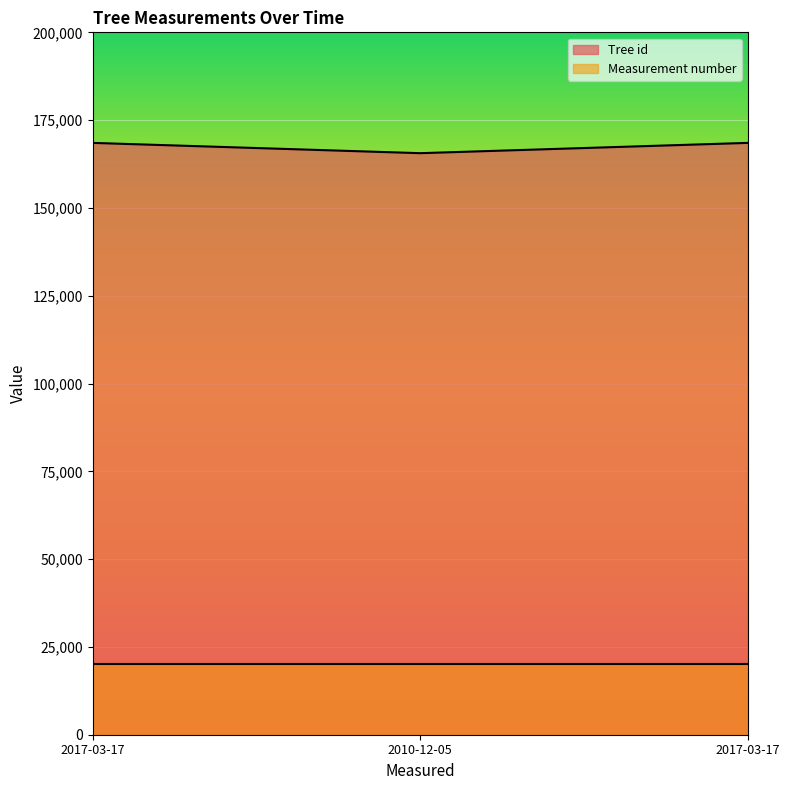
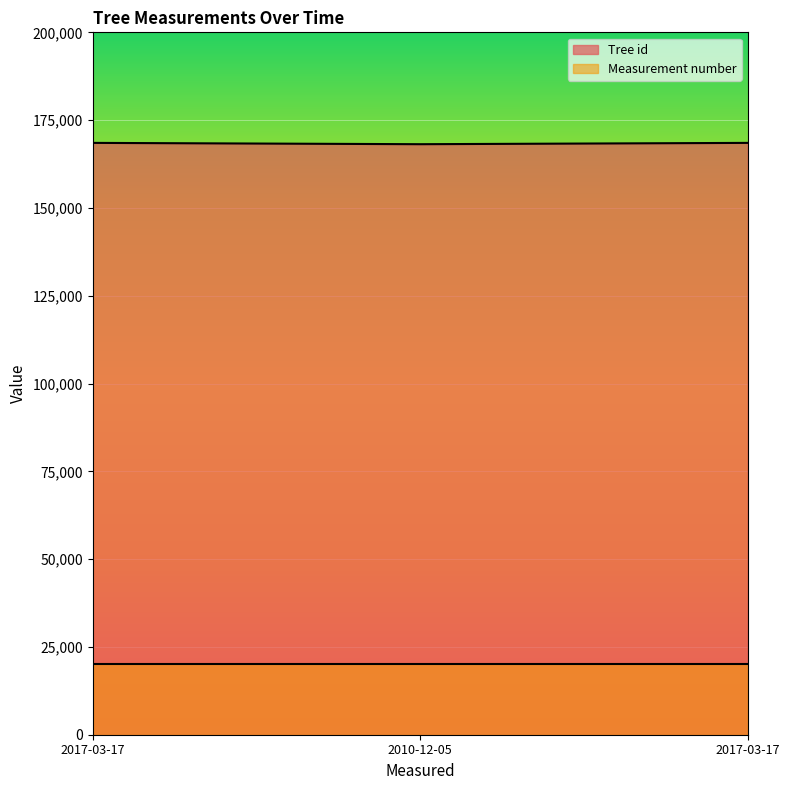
Tree id, 2010-12-05: 166,000 -> 168,000
